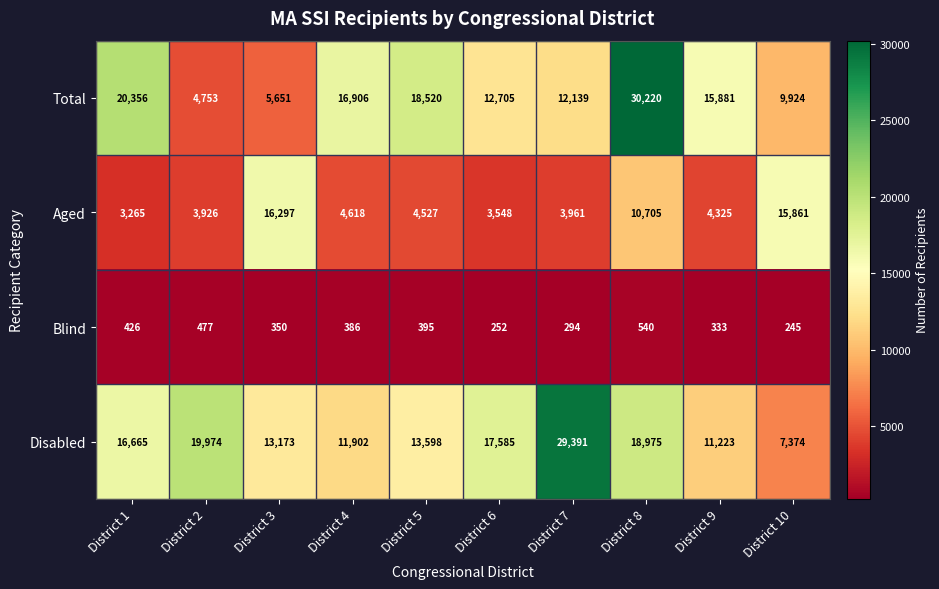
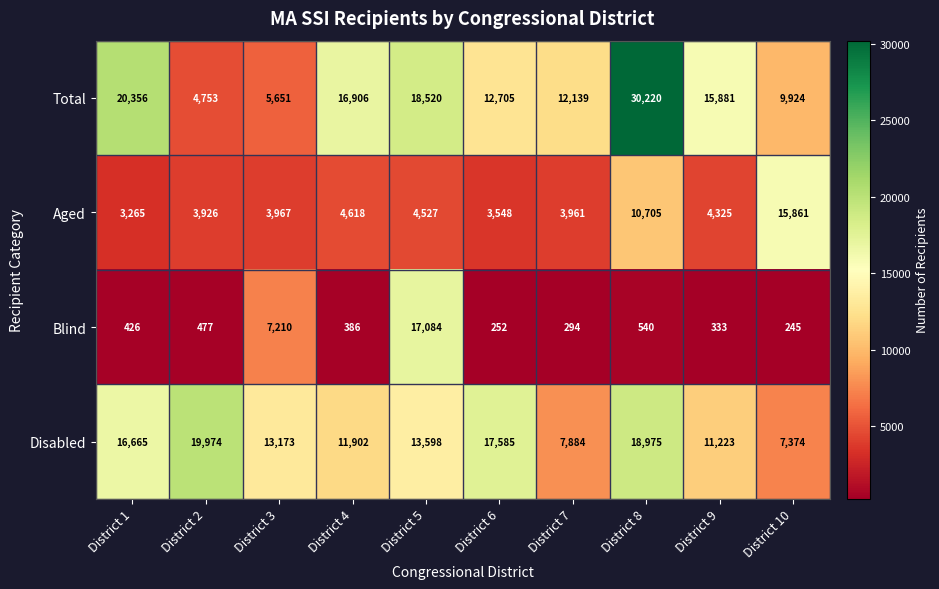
Aged, District 3: 16,297 -> 3,967
Blind, District 3: 350 -> 7,210
Blind, District 5: 395 -> 17,084
Disabled, District 7: 29,391 -> 7,884
